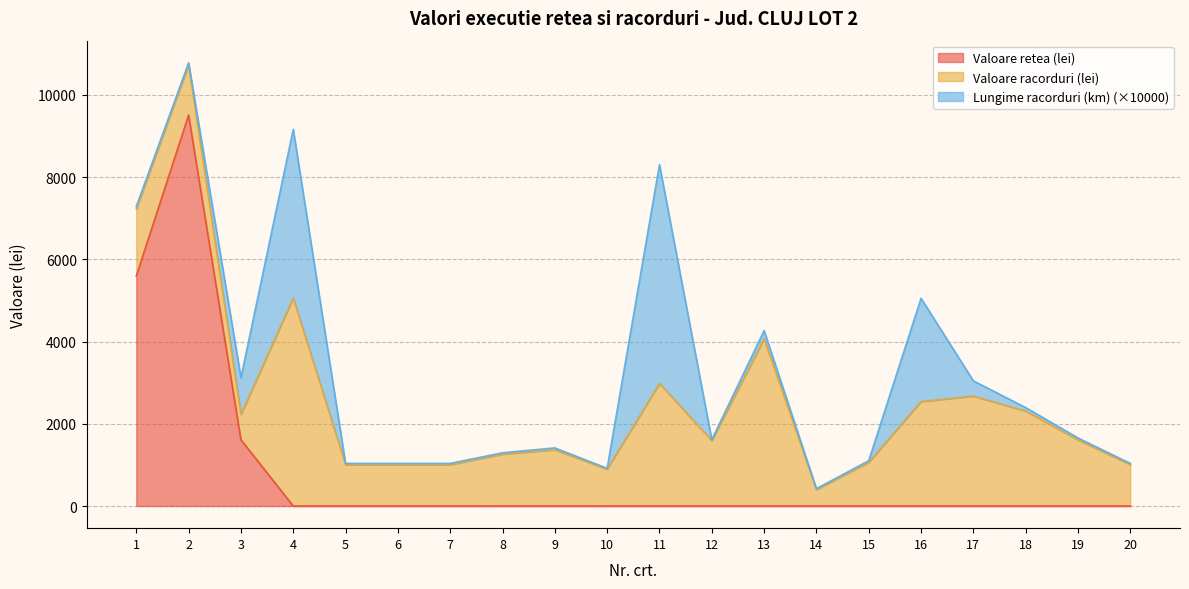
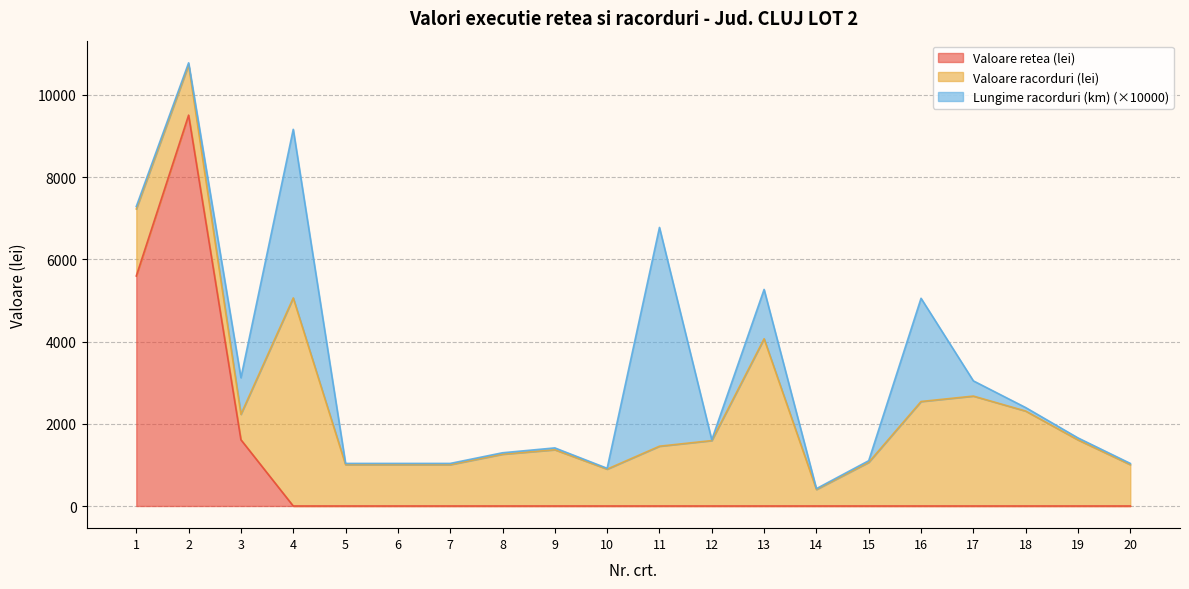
Valoare racorduri (lei), 11: 3000 -> 1500
Lungime racorduri (km) (×10000), 13: 200 -> 1200
